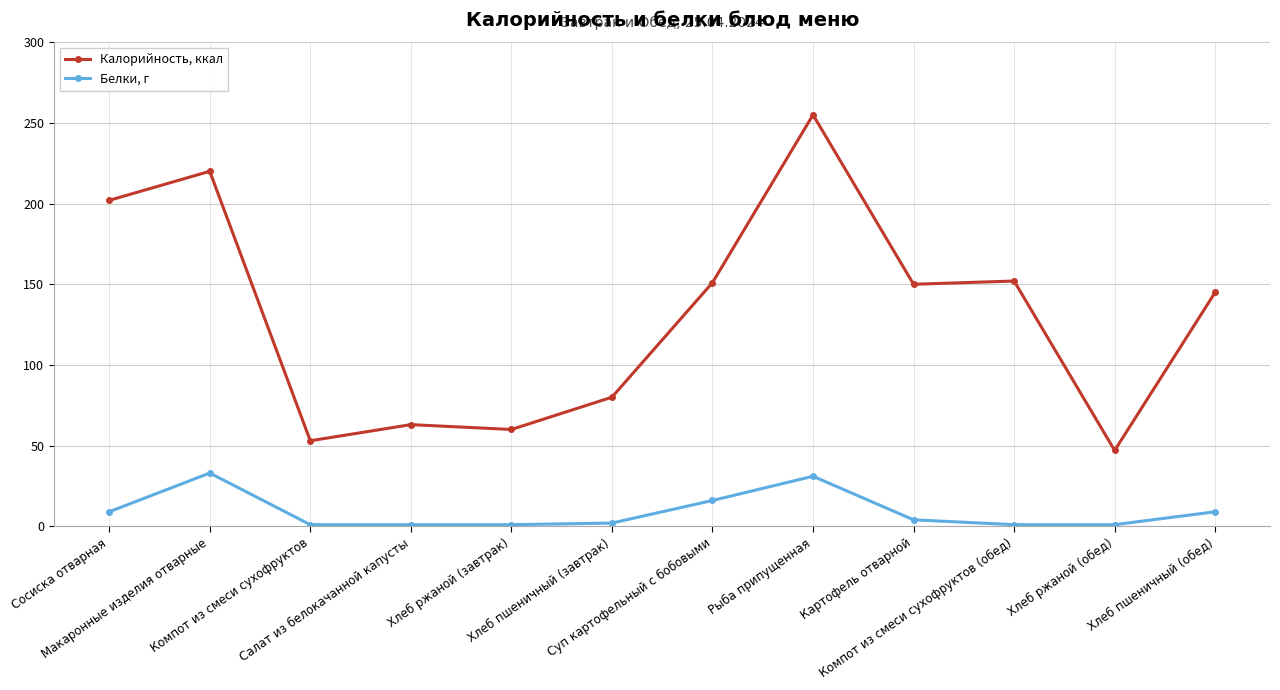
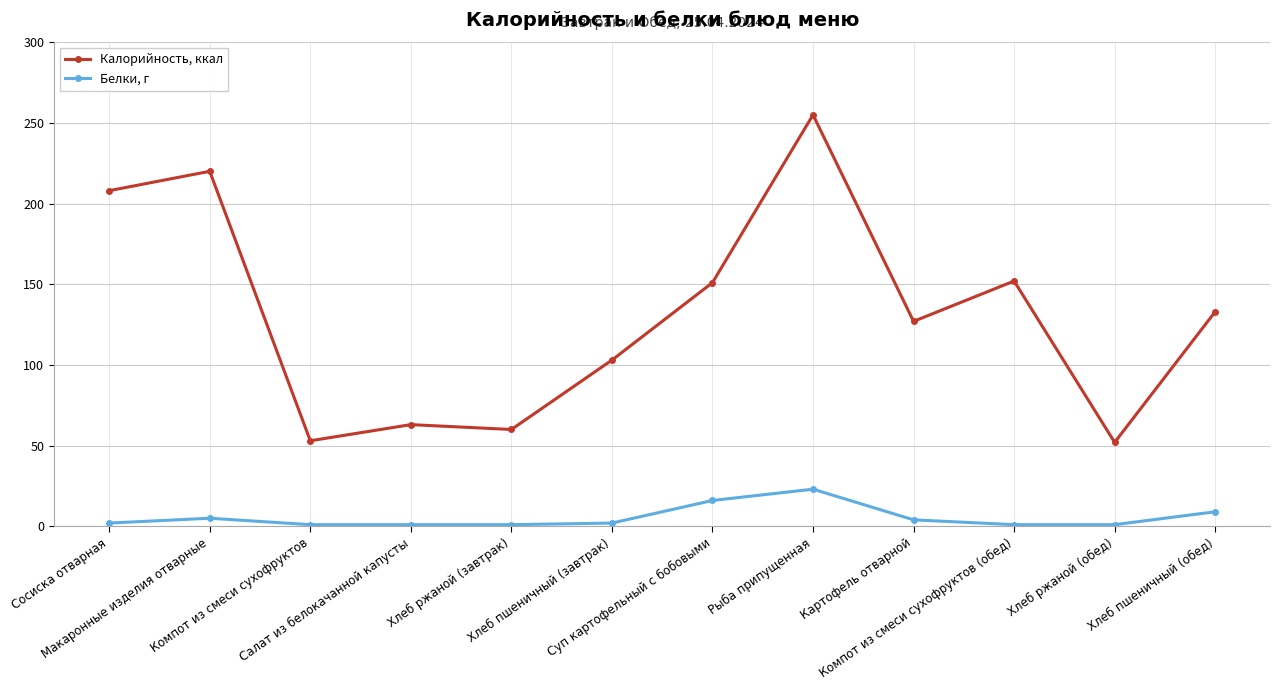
Калорийность, ккал, Сосиска отварная: 202 -> 208
Белки, г, Сосиска отварная: 9 -> 2
Белки, г, Макаронные изделия отварные: 33 -> 5
Калорийность, ккал, Хлеб пшеничный (завтрак): 80 -> 103
Белки, г, Рыба припущенная: 31 -> 23
Калорийность, ккал, Картофель отварной: 150 -> 127
Калорийность, ккал, Хлеб ржаной (обед): 47 -> 52
Калорийность, ккал, Хлеб пшеничный (обед): 145 -> 133
